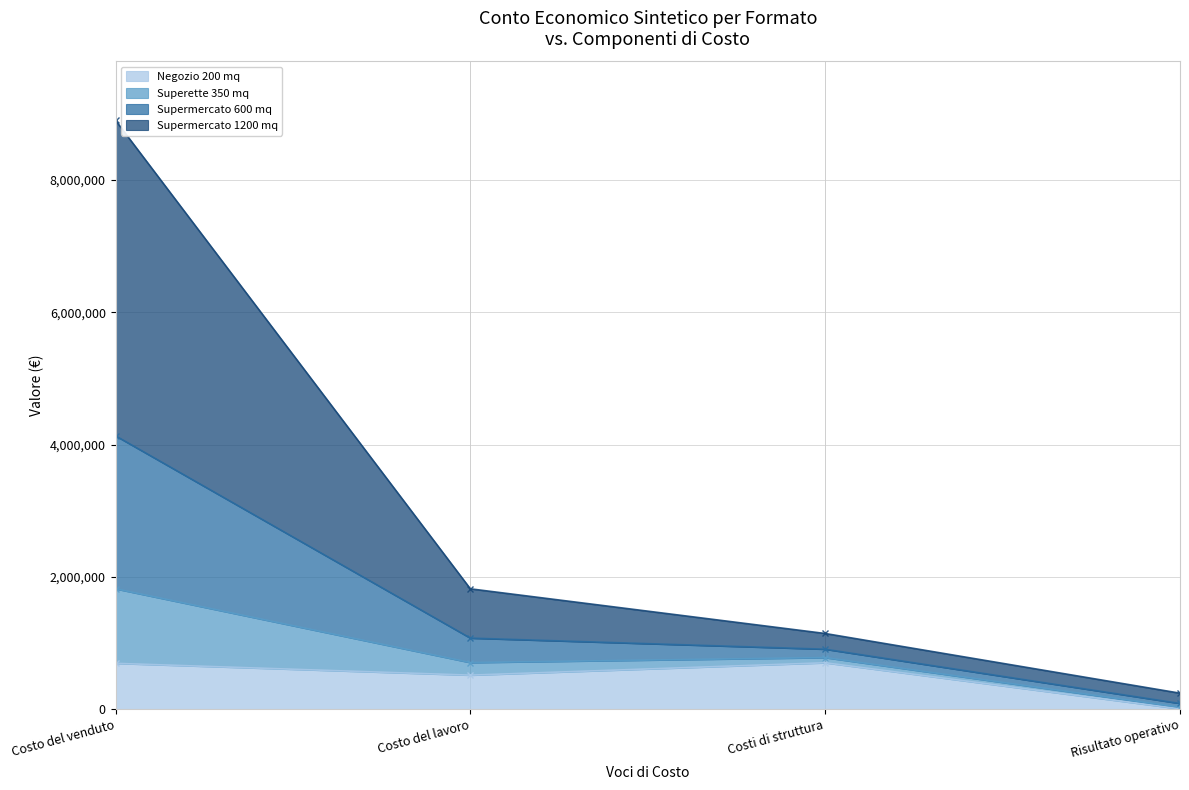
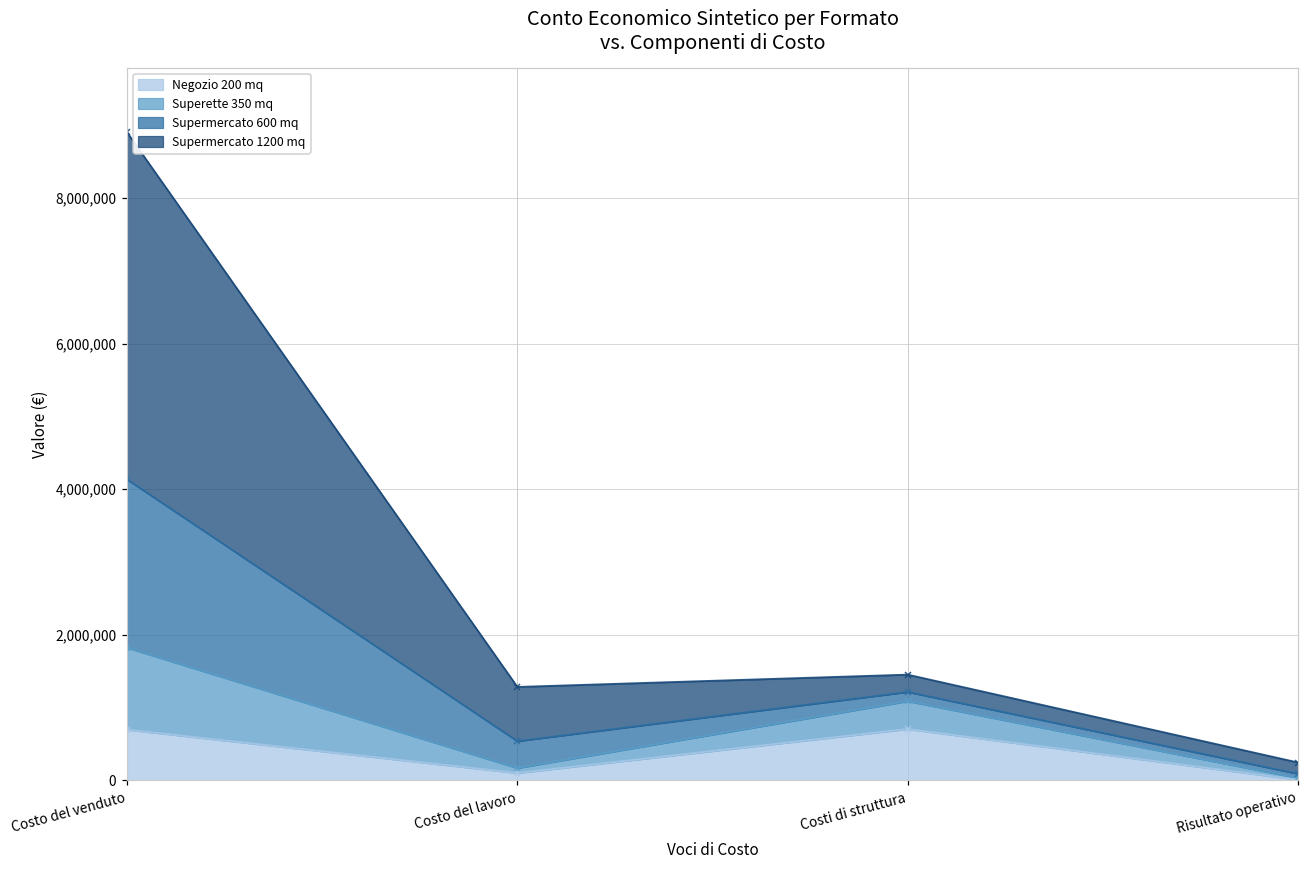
Negozio 200 mq, Costo del lavoro: 500,000 -> 100,000
Superette 350 mq, Costo del lavoro: 200,000 -> 100,000
Superette 350 mq, Costi di struttura: 100,000 -> 400,000
